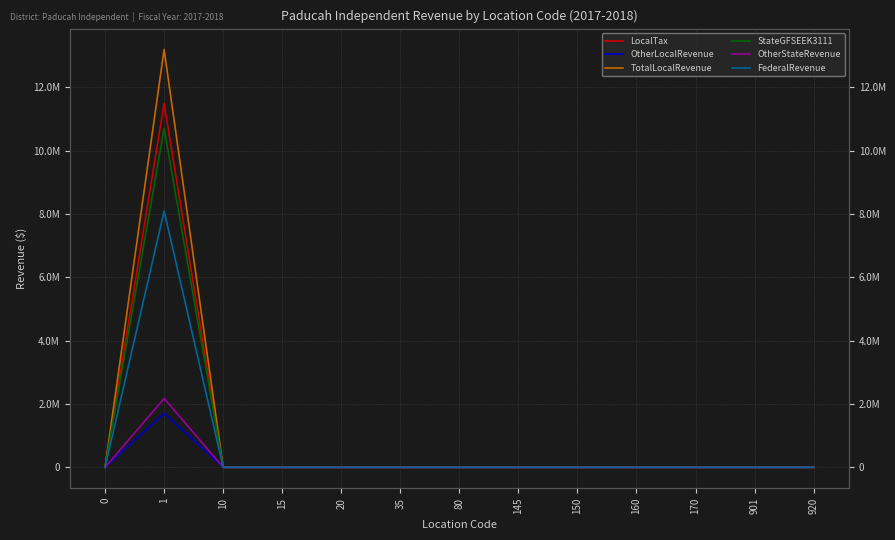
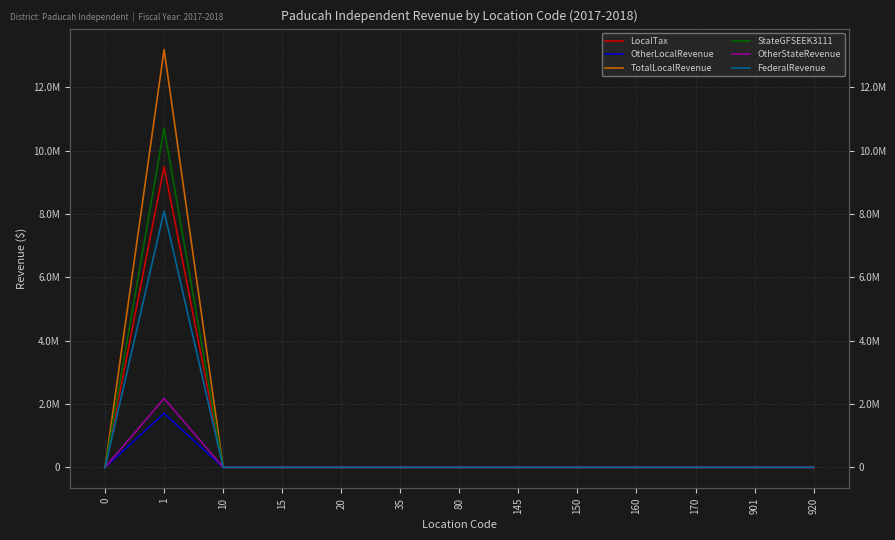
LocalTax, 1: 11500000 -> 9500000
